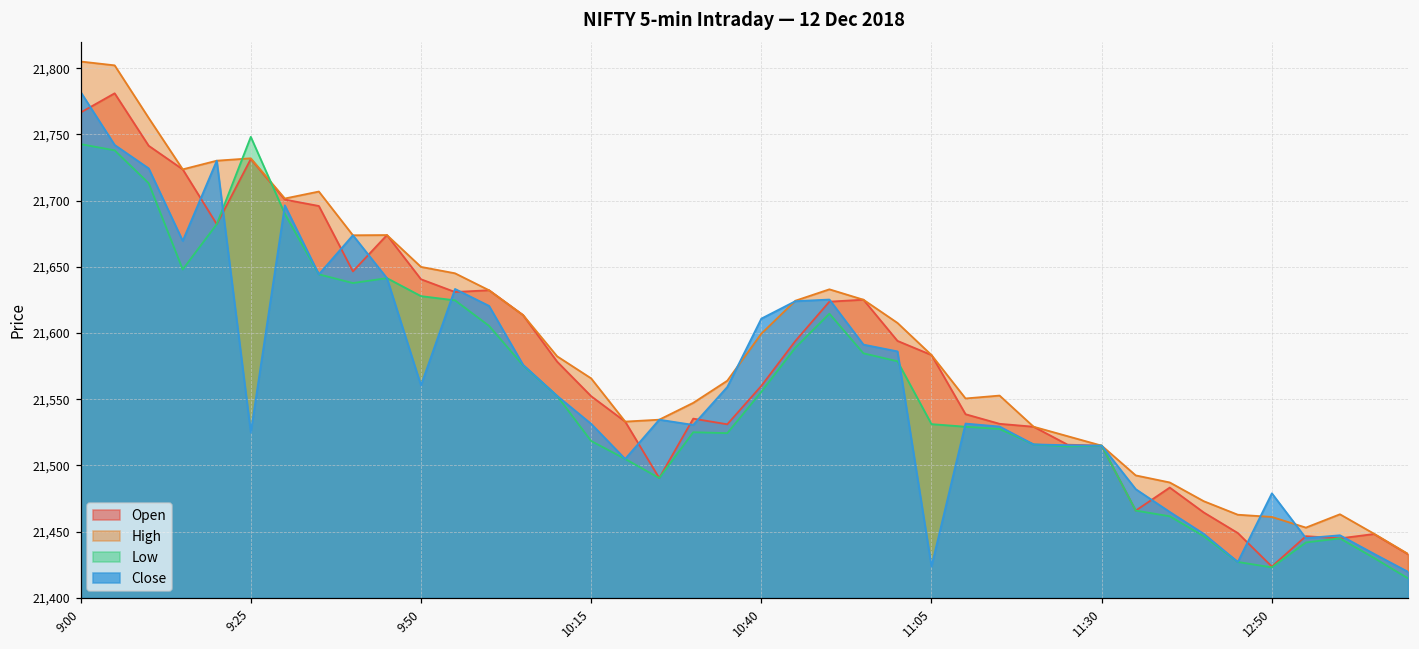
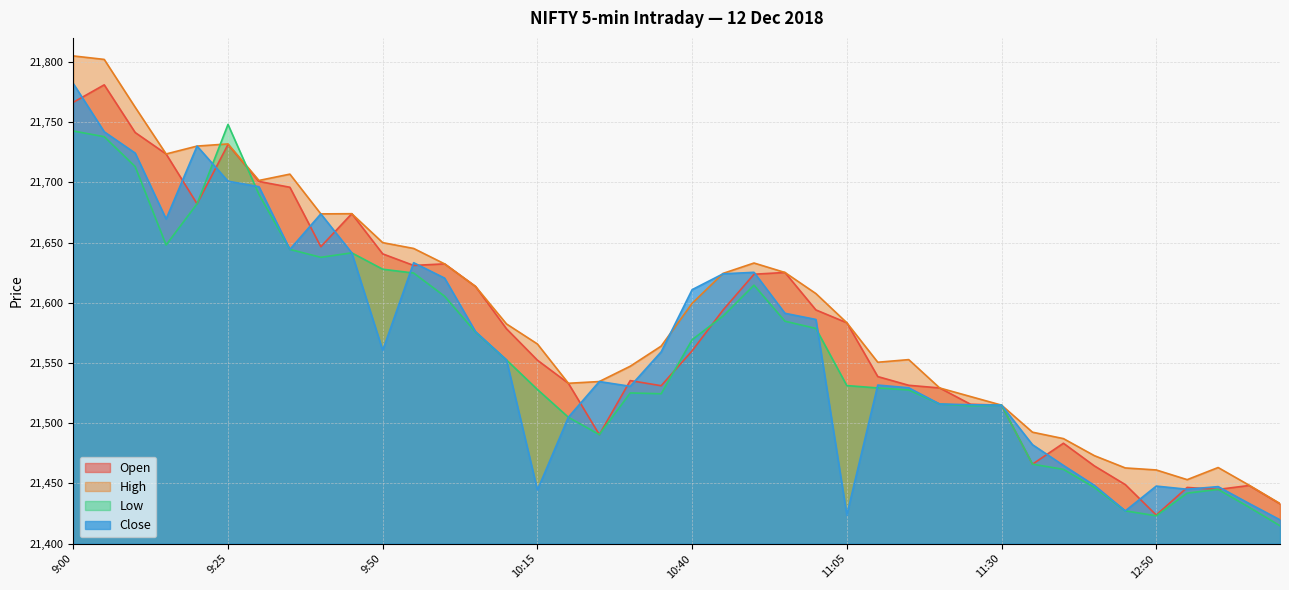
Close, 9:25: 21,525 -> 21,701
Low, 10:15: 21,519 -> 21,528
Close, 10:15: 21,531 -> 21,445
Low, 10:40: 21,556 -> 21,569
Close, 12:50: 21,479 -> 21,448
